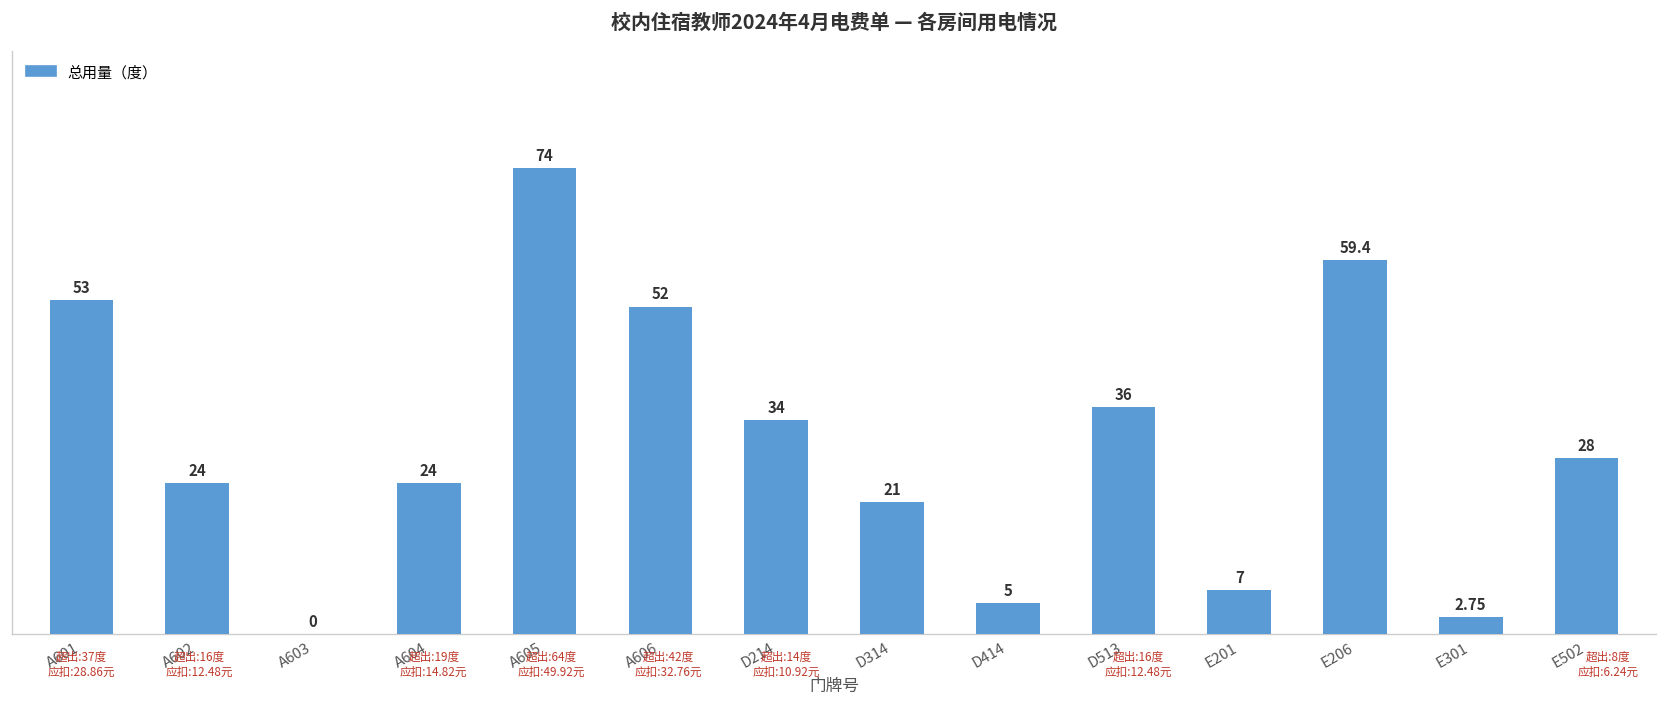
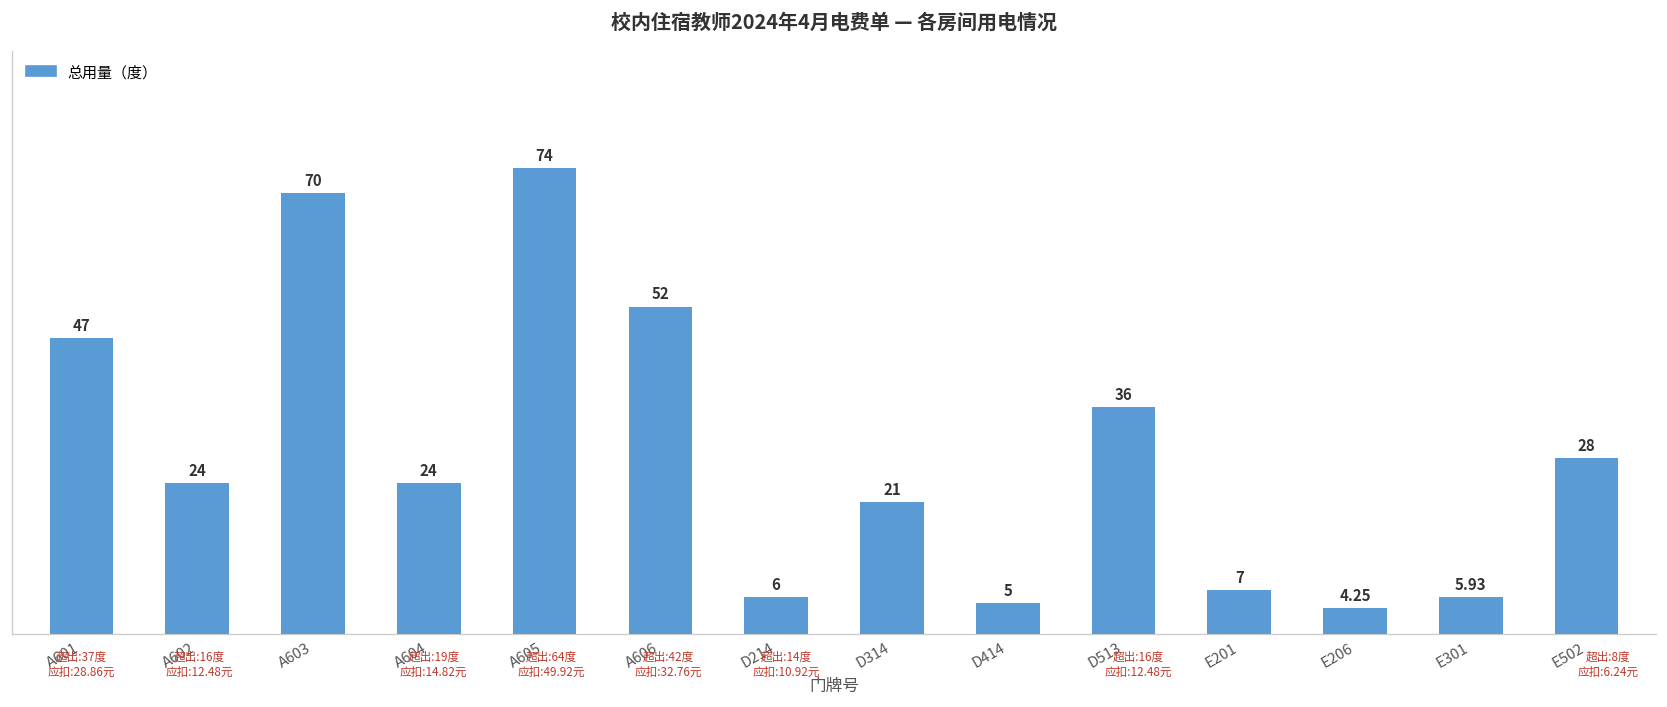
A601: 53 -> 47
A603: 0 -> 70
D214: 34 -> 6
E206: 59.4 -> 4.25
E301: 2.75 -> 5.93
